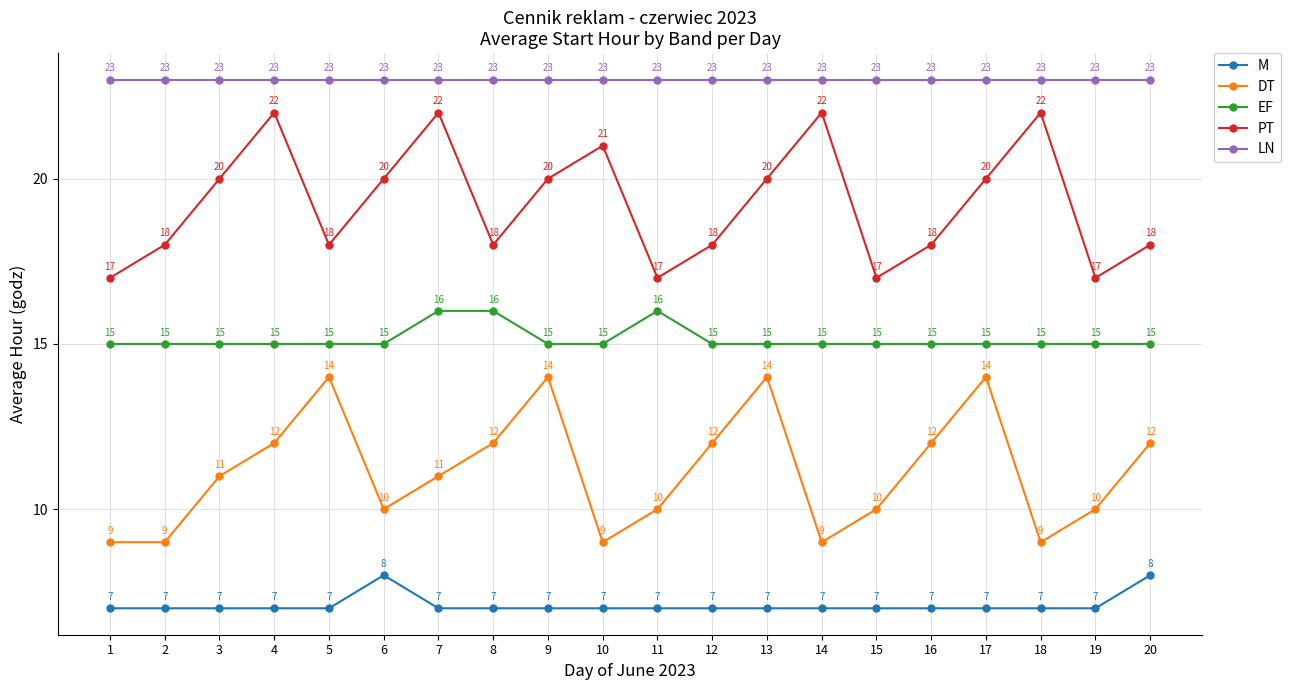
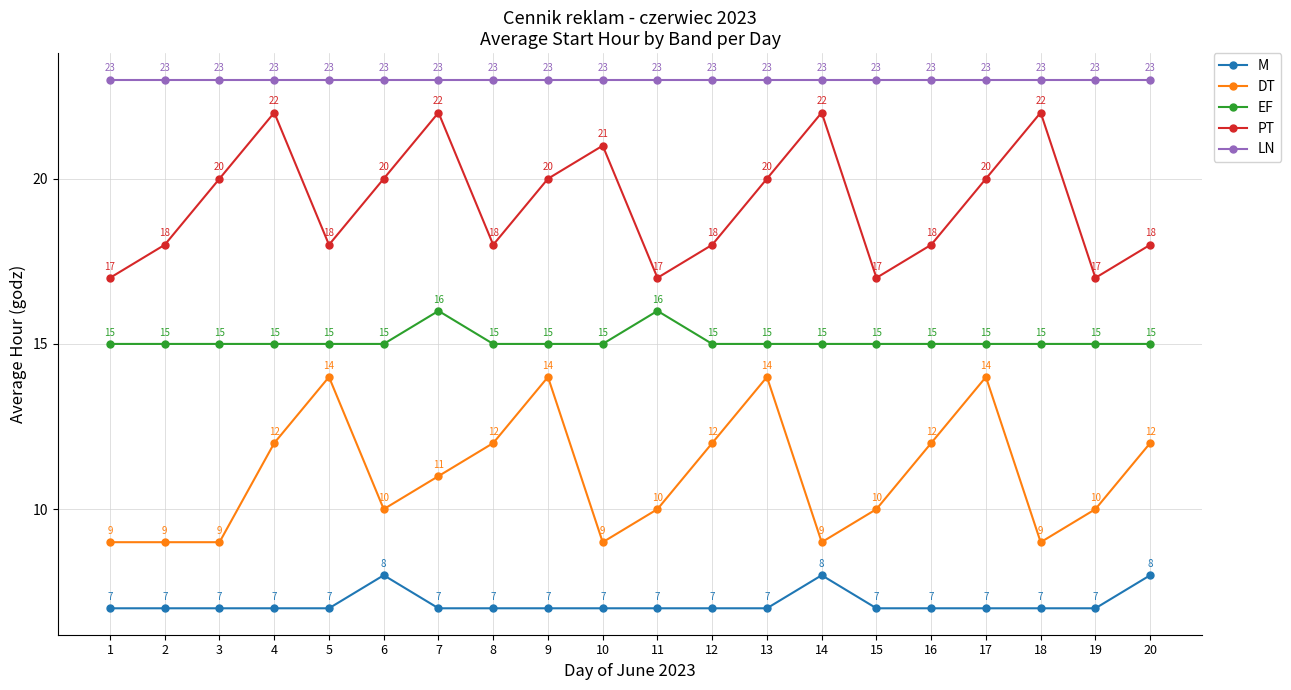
DT, 3: 11 -> 9
EF, 8: 16 -> 15
M, 14: 7 -> 8
